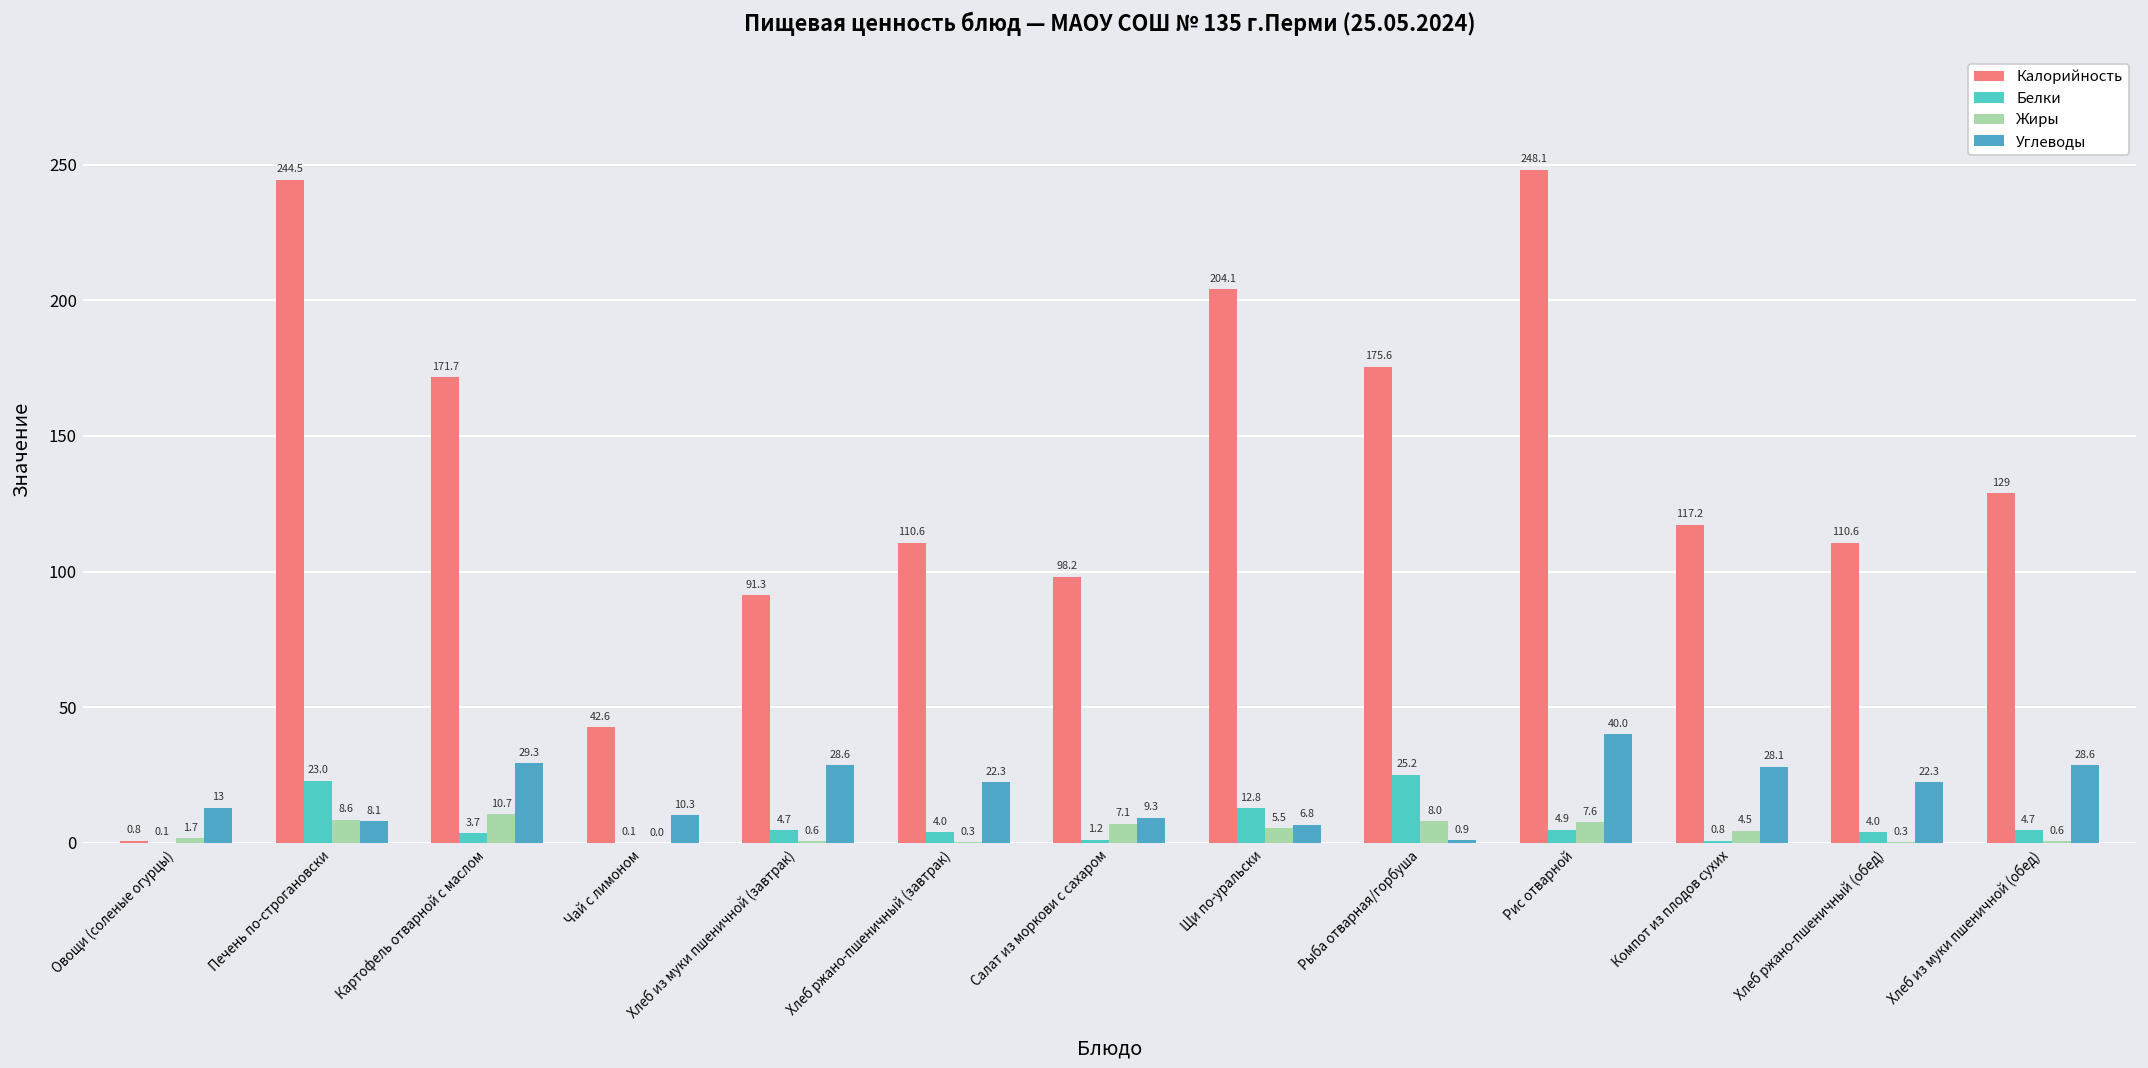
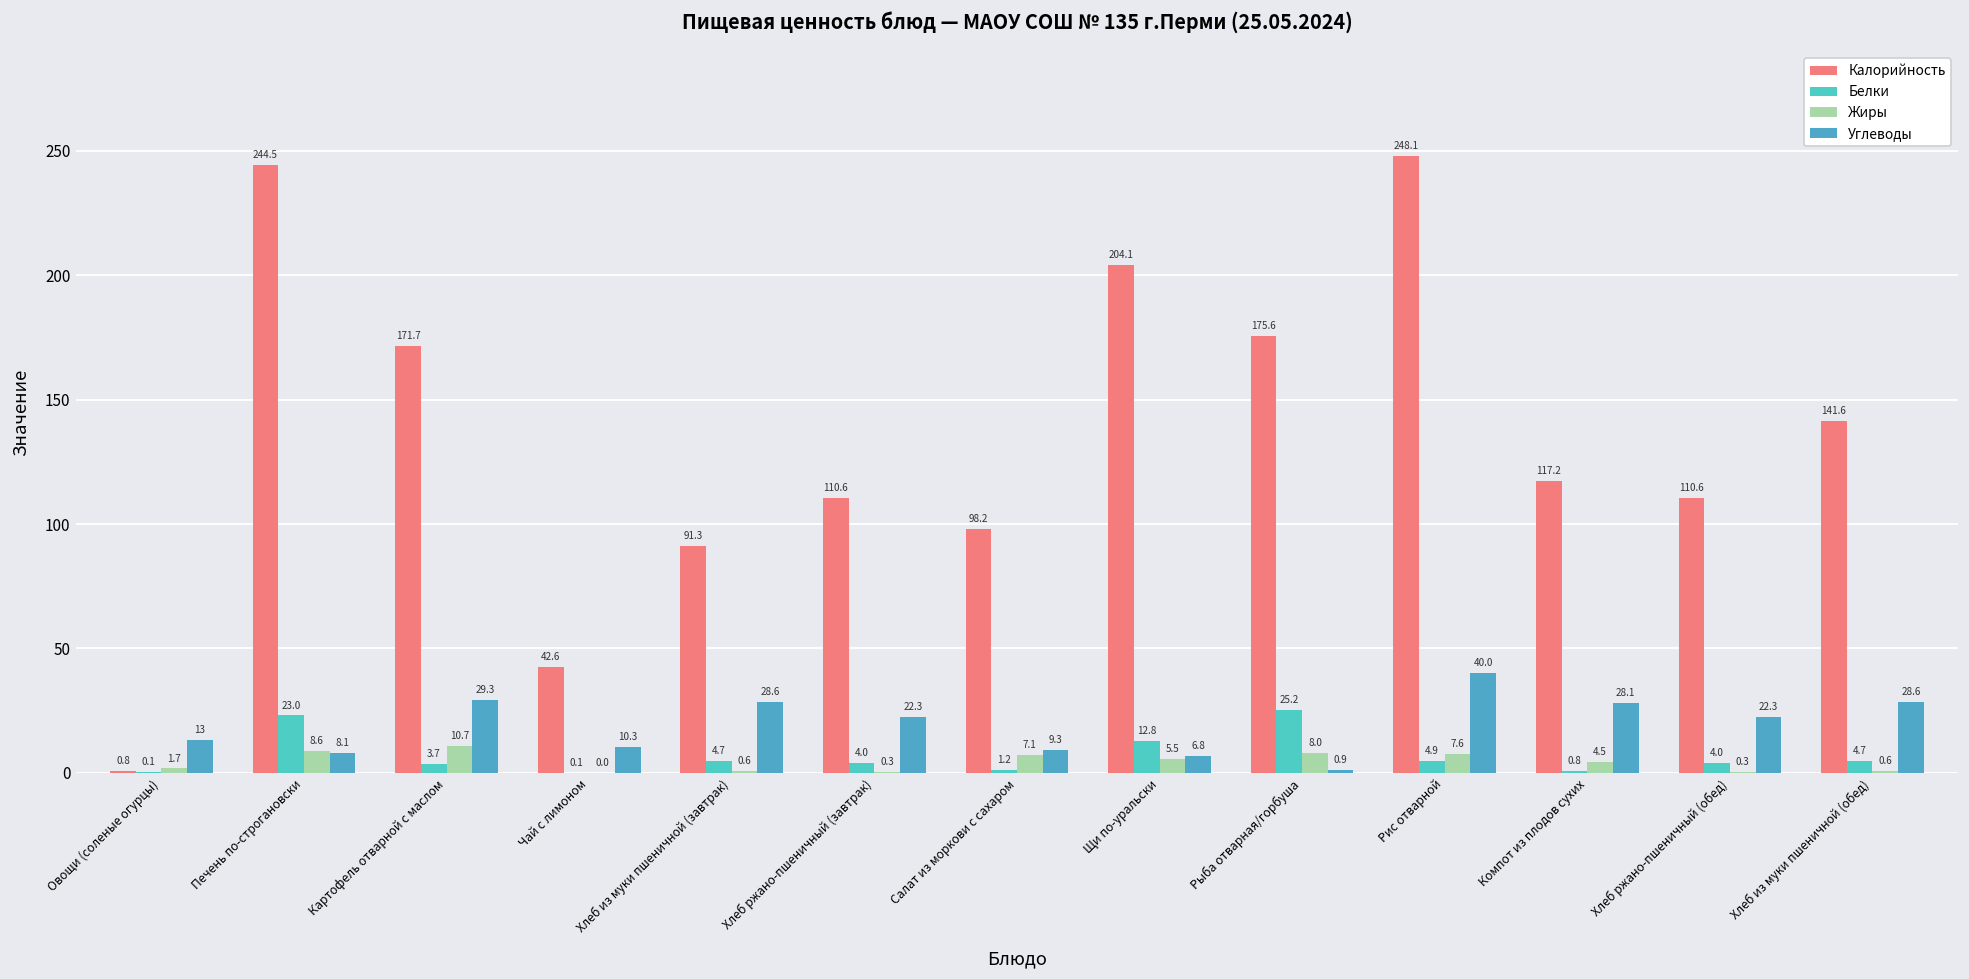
Калорийность, Хлеб из муки пшеничной (обед): 129 -> 141.6
